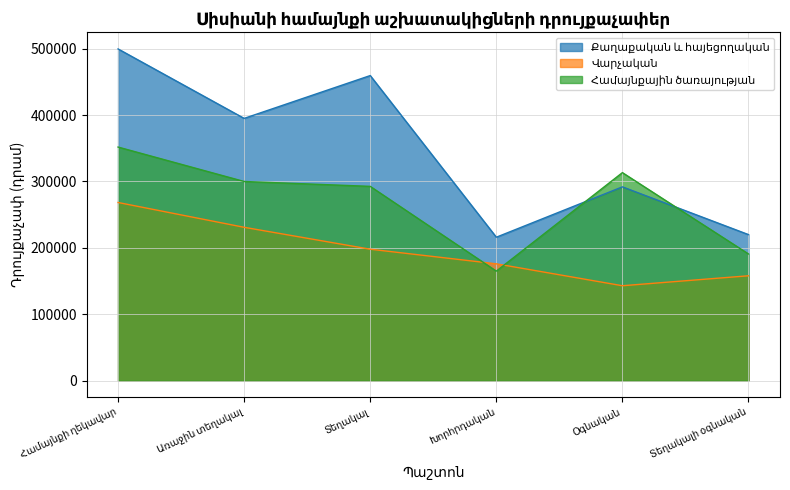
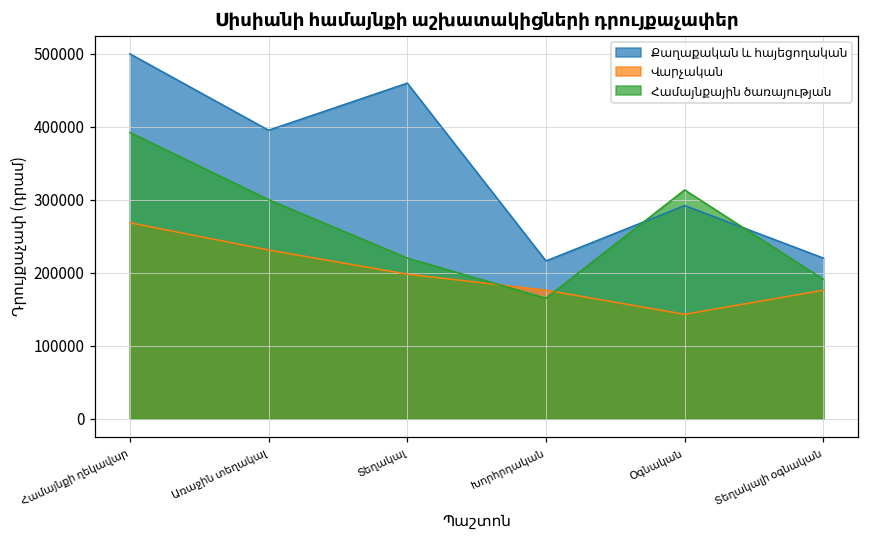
Համայնքային ծառայության, Համայնքի ղեկավար: 350000 -> 390000
Համայնքային ծառայության, Տեղակալ: 290000 -> 220000
Վարչական, Տեղակալի օգնական: 160000 -> 180000
